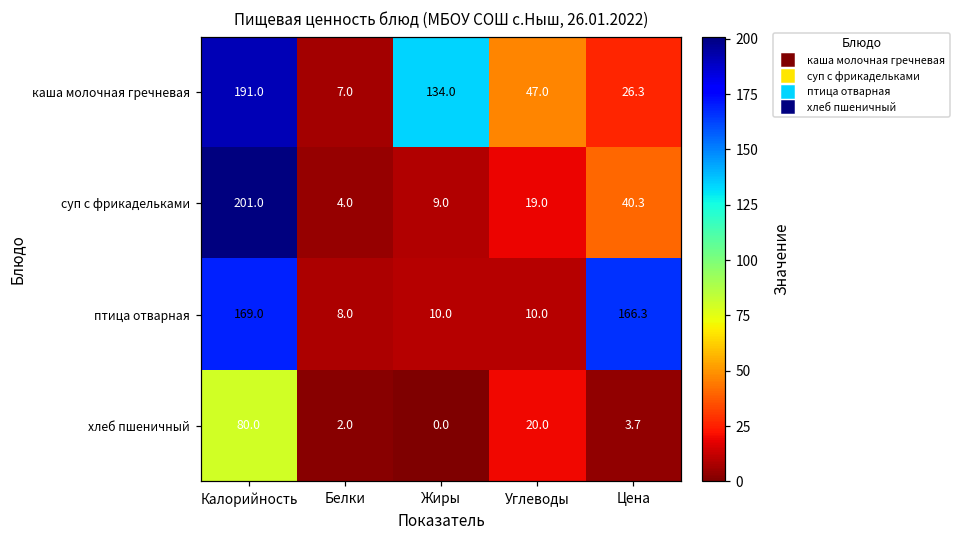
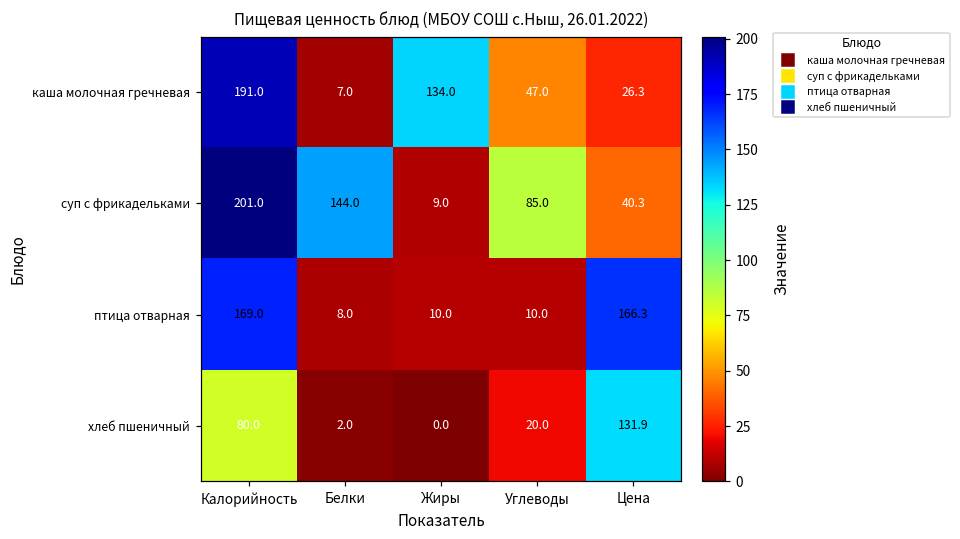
суп с фрикадельками, Белки: 4.0 -> 144.0
суп с фрикадельками, Углеводы: 19.0 -> 85.0
хлеб пшеничный, Цена: 3.7 -> 131.9
